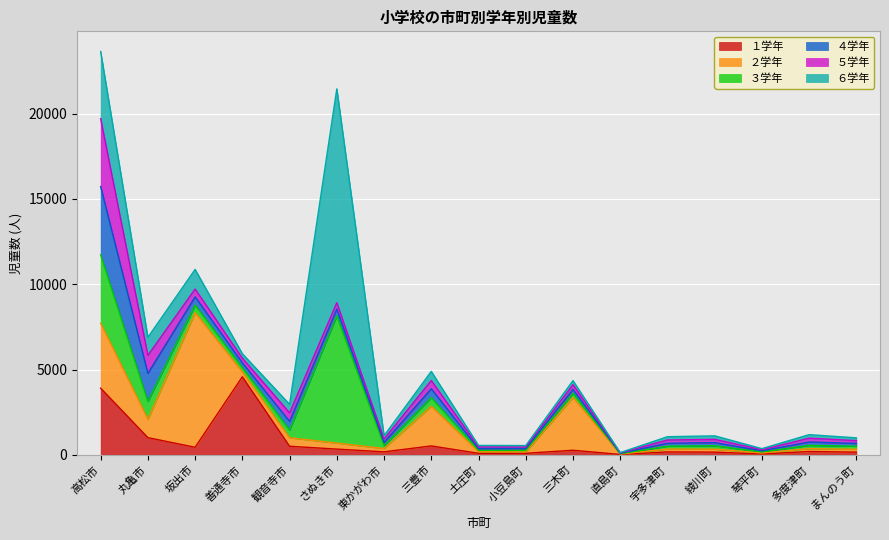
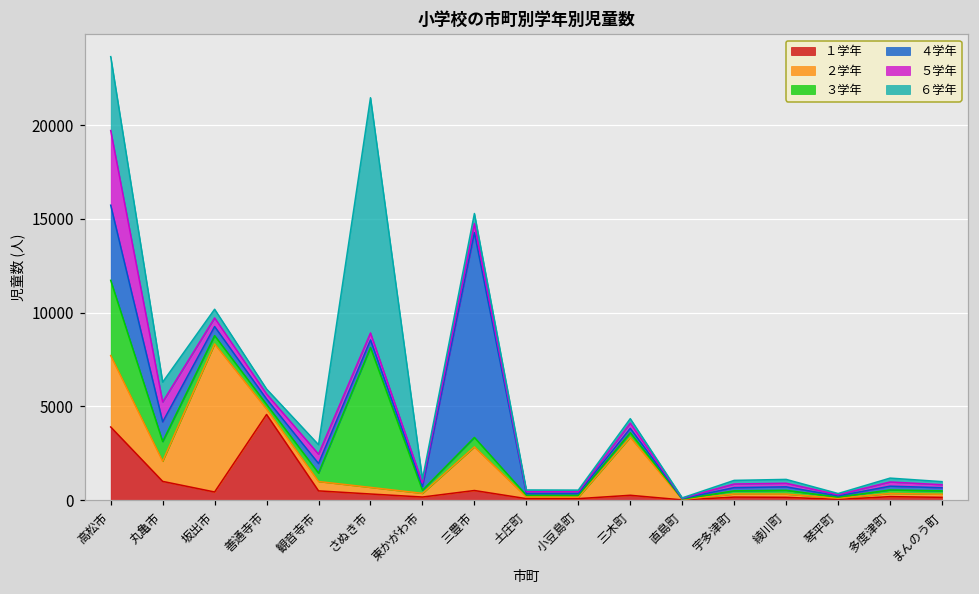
４学年, 丸亀市: 1600 -> 1100
６学年, 坂出市: 1200 -> 500
４学年, 三豊市: 500 -> 10900
